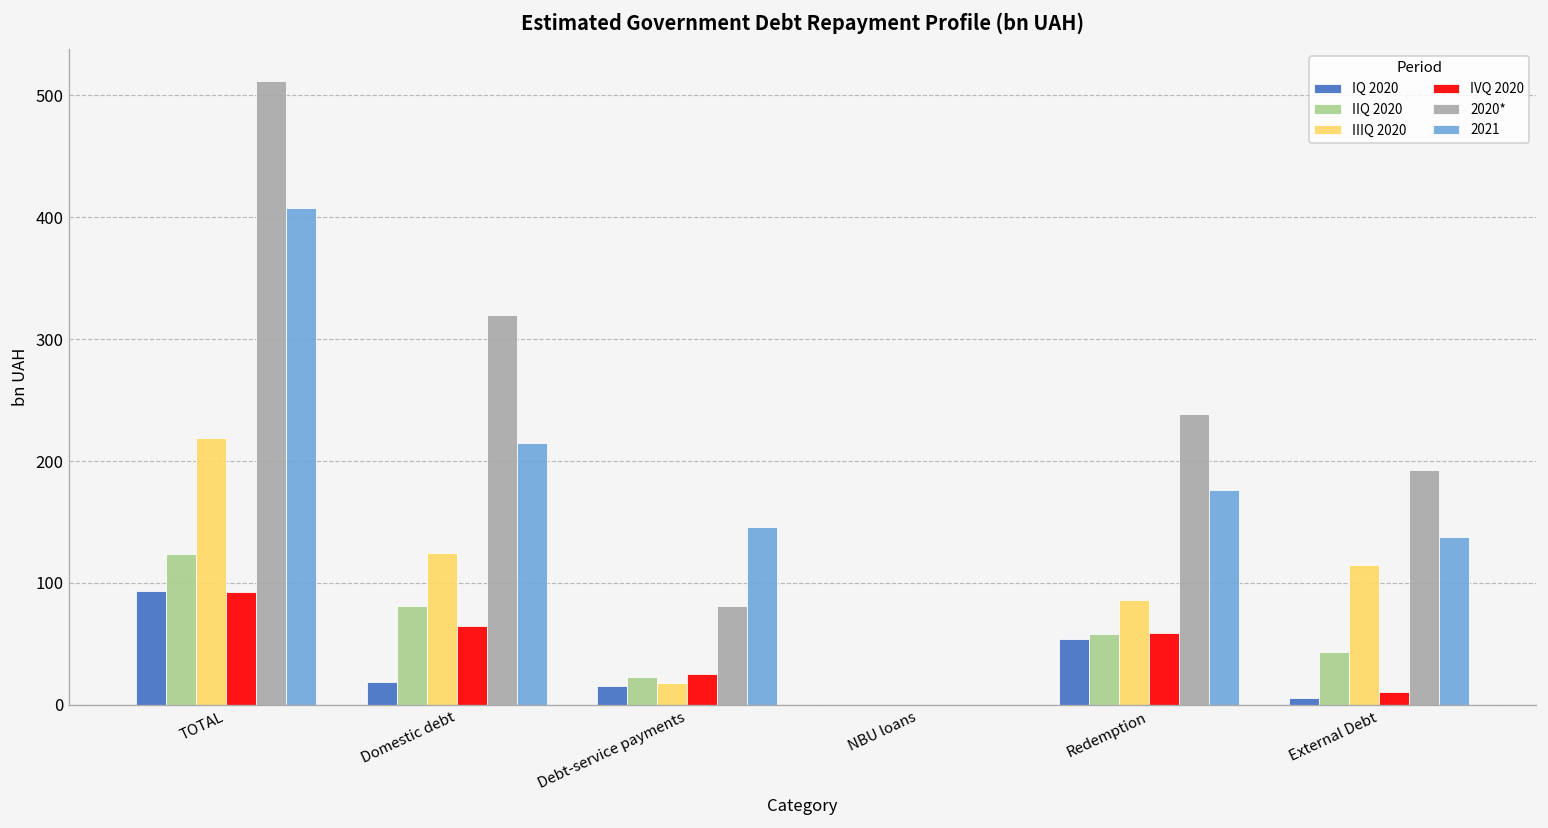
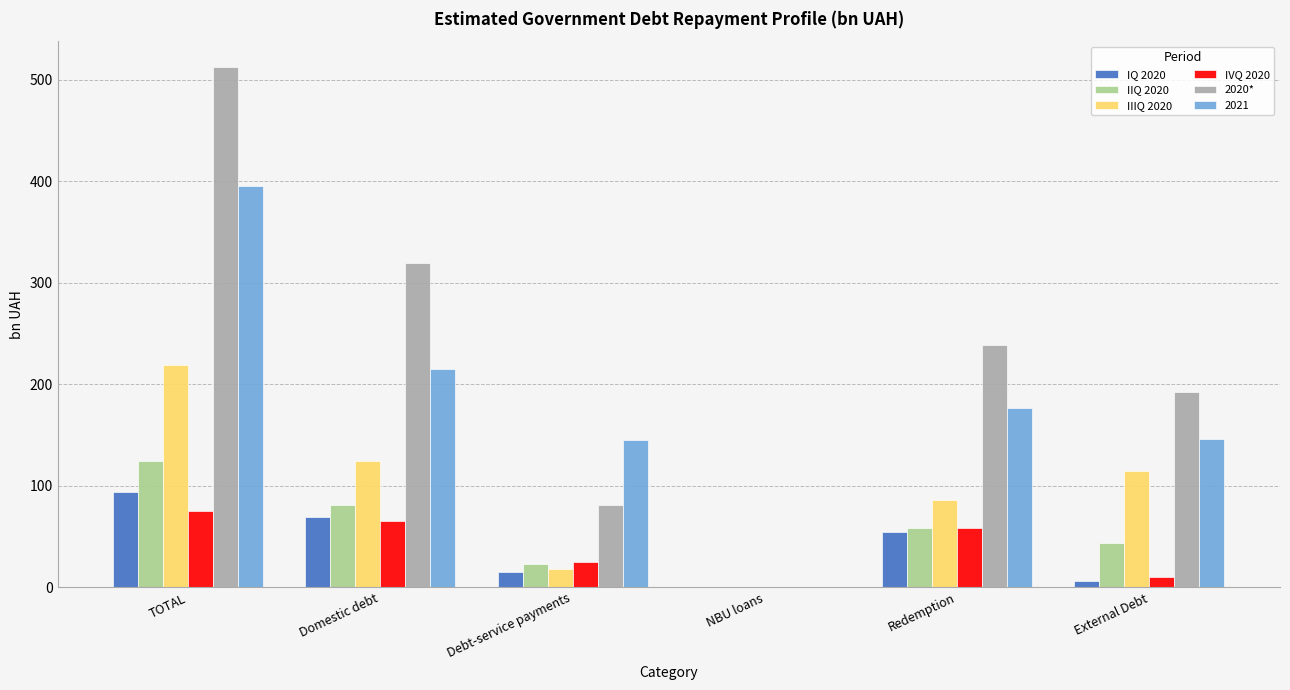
IVQ 2020, TOTAL: 93 -> 75
2021, TOTAL: 407 -> 395
IQ 2020, Domestic debt: 19 -> 69
2021, External Debt: 138 -> 146
